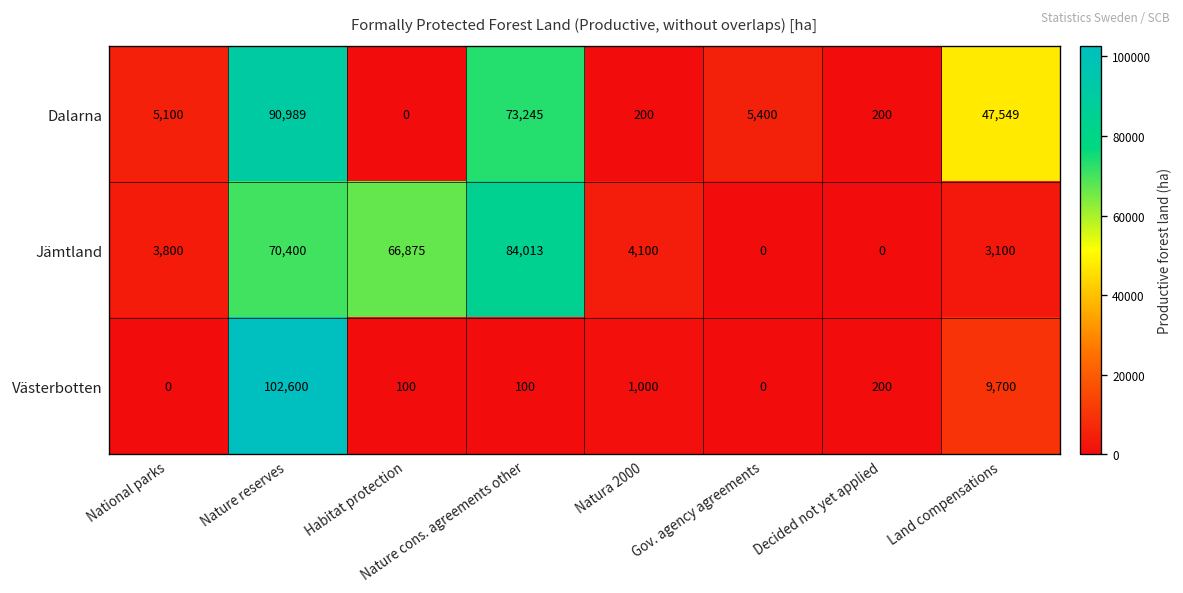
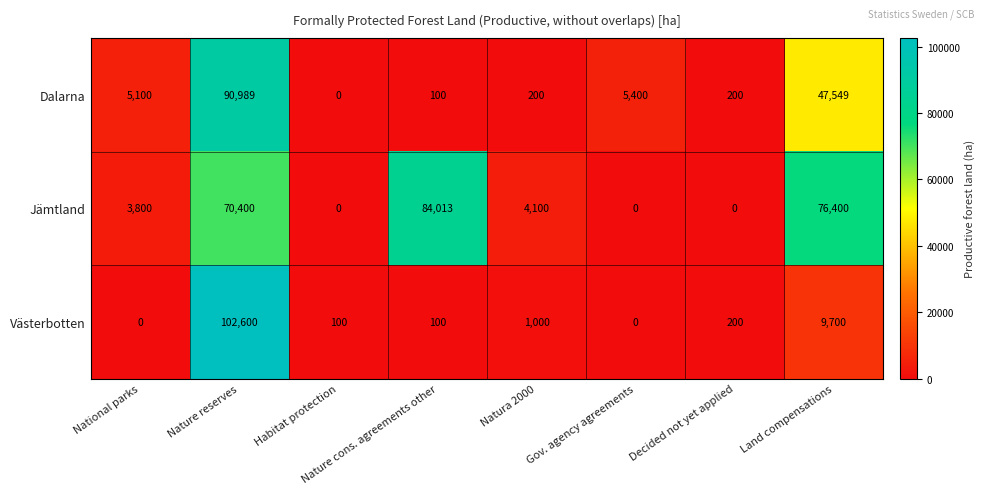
Dalarna, Nature cons. agreements other: 73,245 -> 100
Jämtland, Habitat protection: 66,875 -> 0
Jämtland, Land compensations: 3,100 -> 76,400
